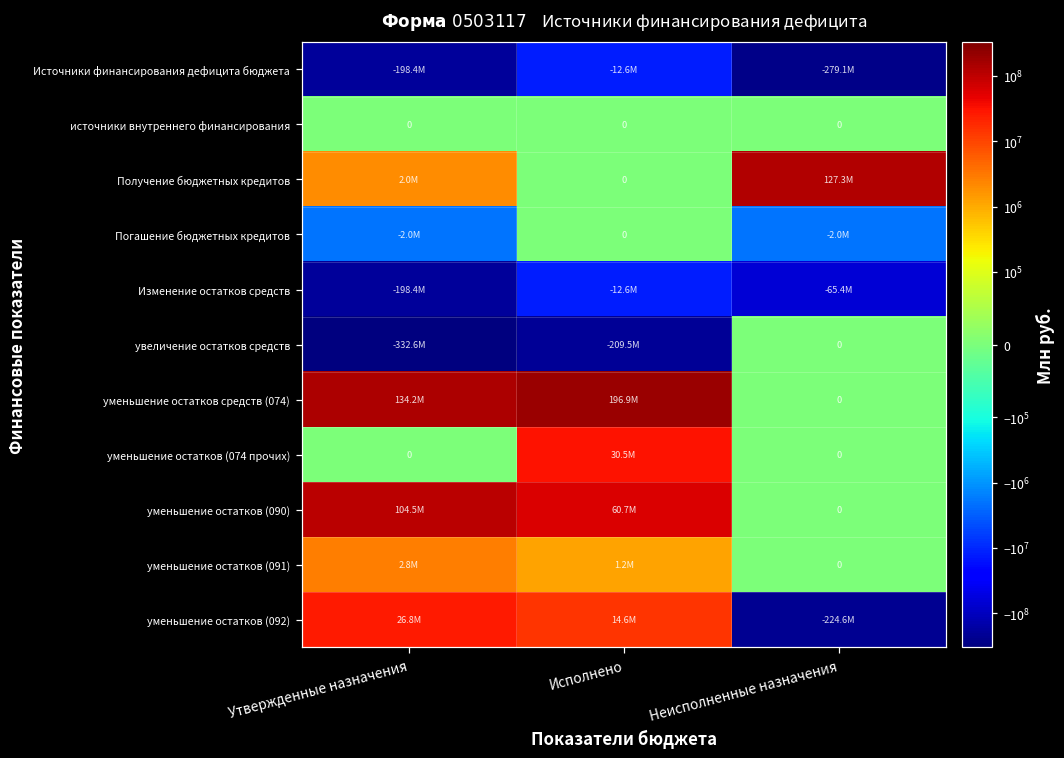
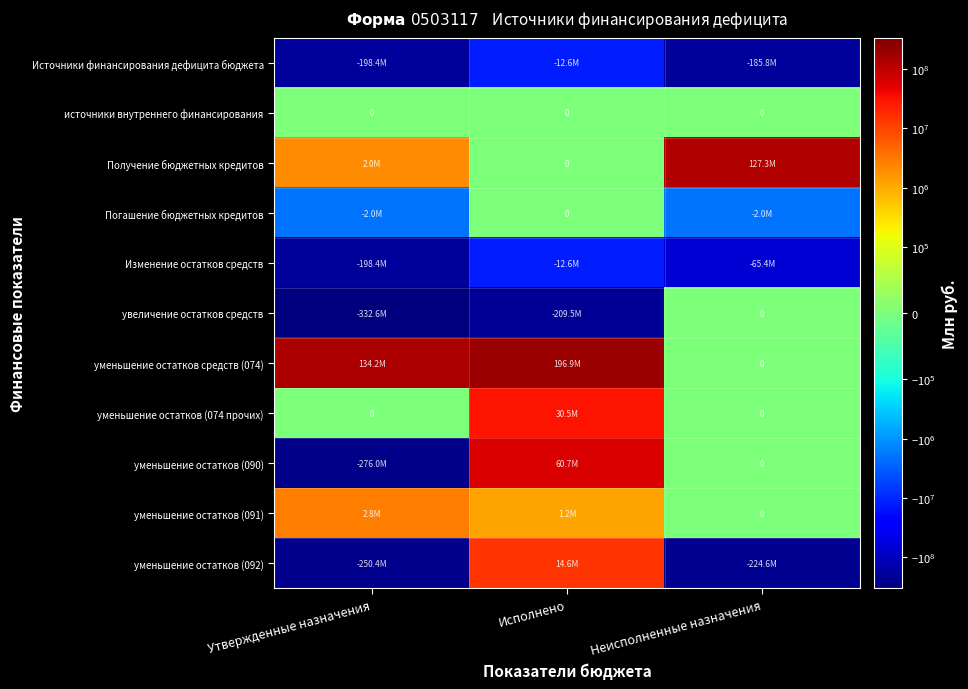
Источники финансирования дефицита бюджета, Неисполненные назначения: -279.1M -> -185.8M
уменьшение остатков (090), Утвержденные назначения: 104.5M -> -276.0M
уменьшение остатков (092), Утвержденные назначения: 26.8M -> -250.4M
